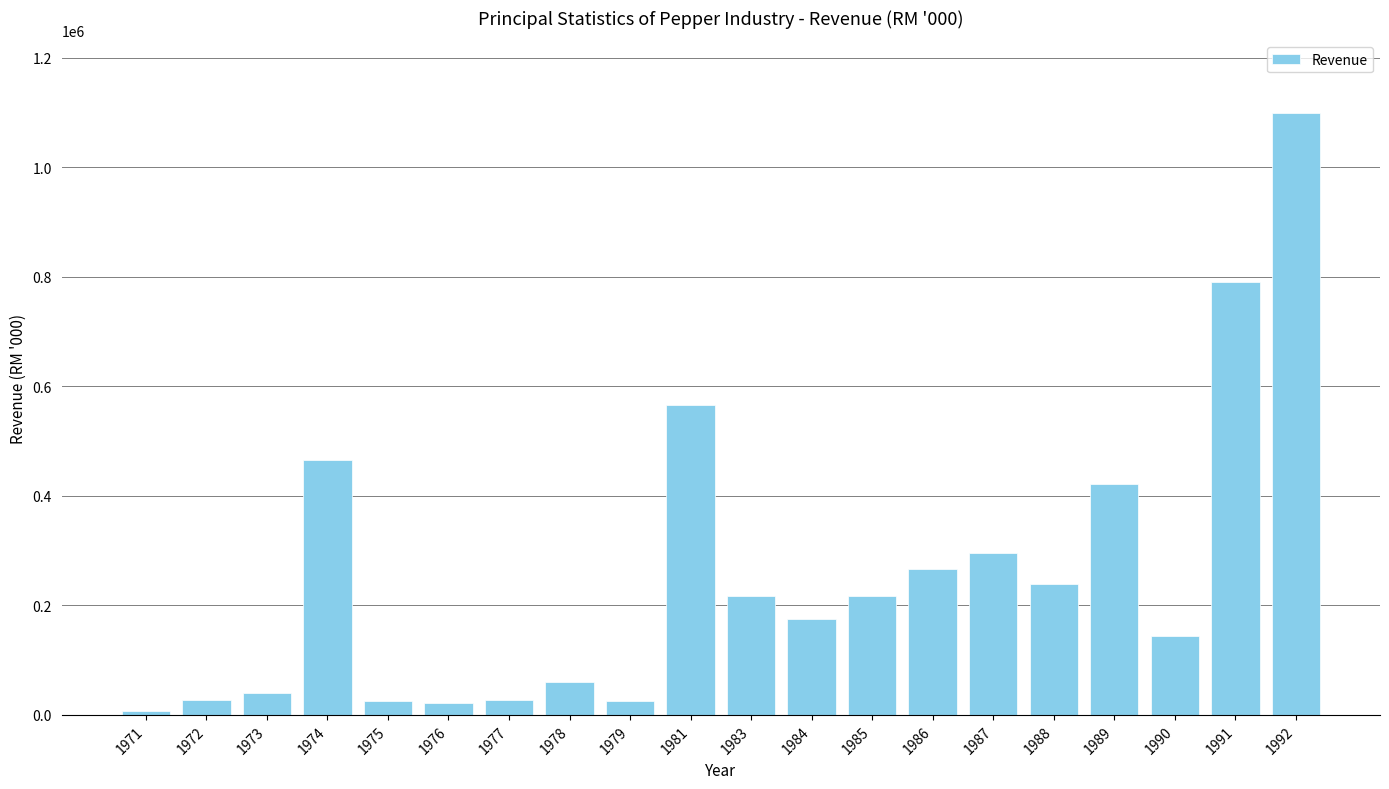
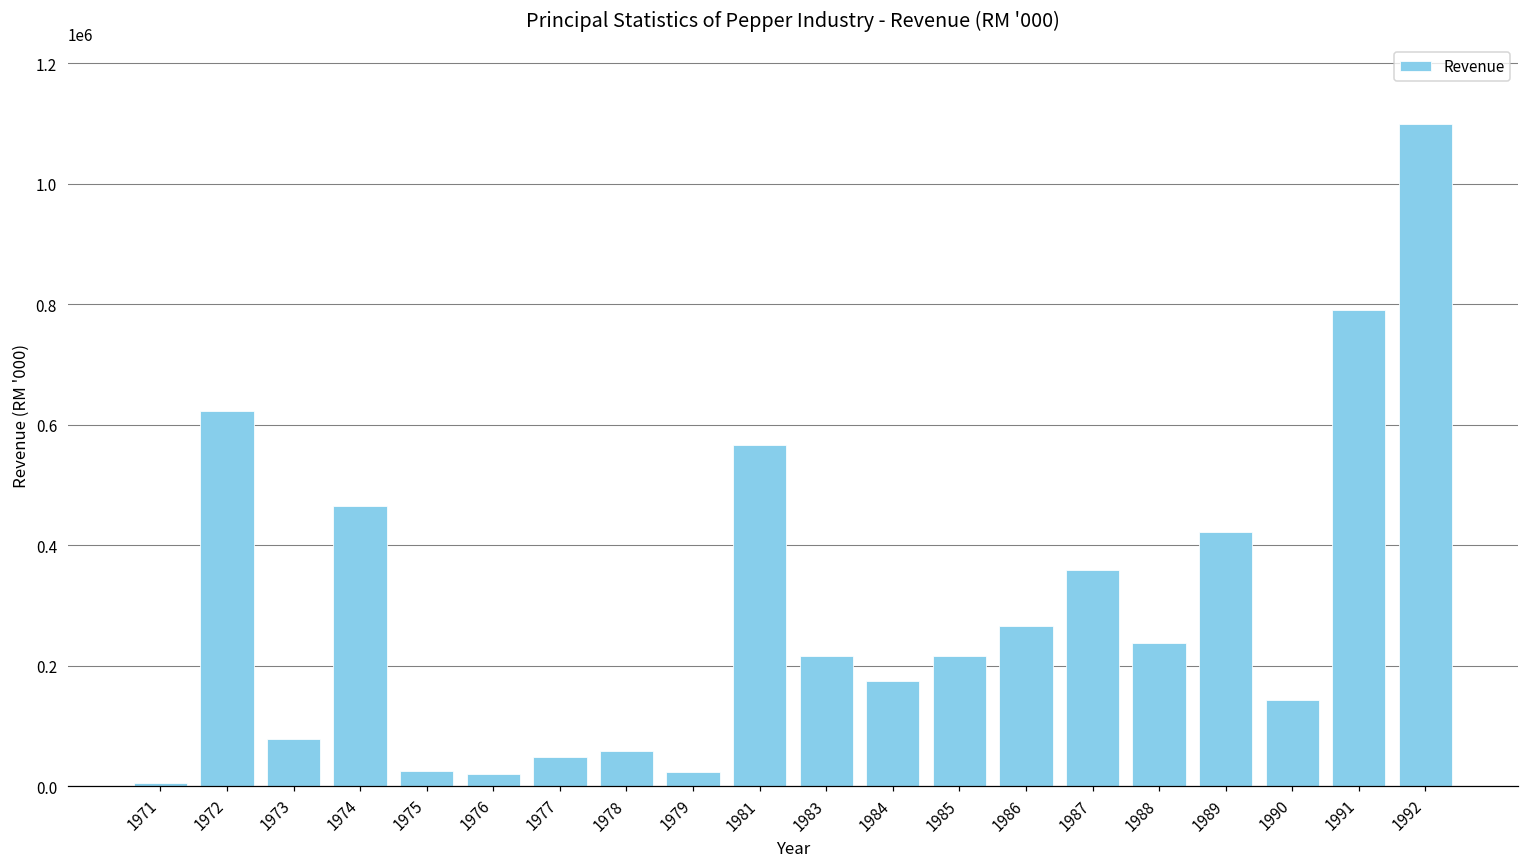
1972: 30000 -> 620000
1973: 40000 -> 80000
1977: 30000 -> 50000
1987: 300000 -> 360000
